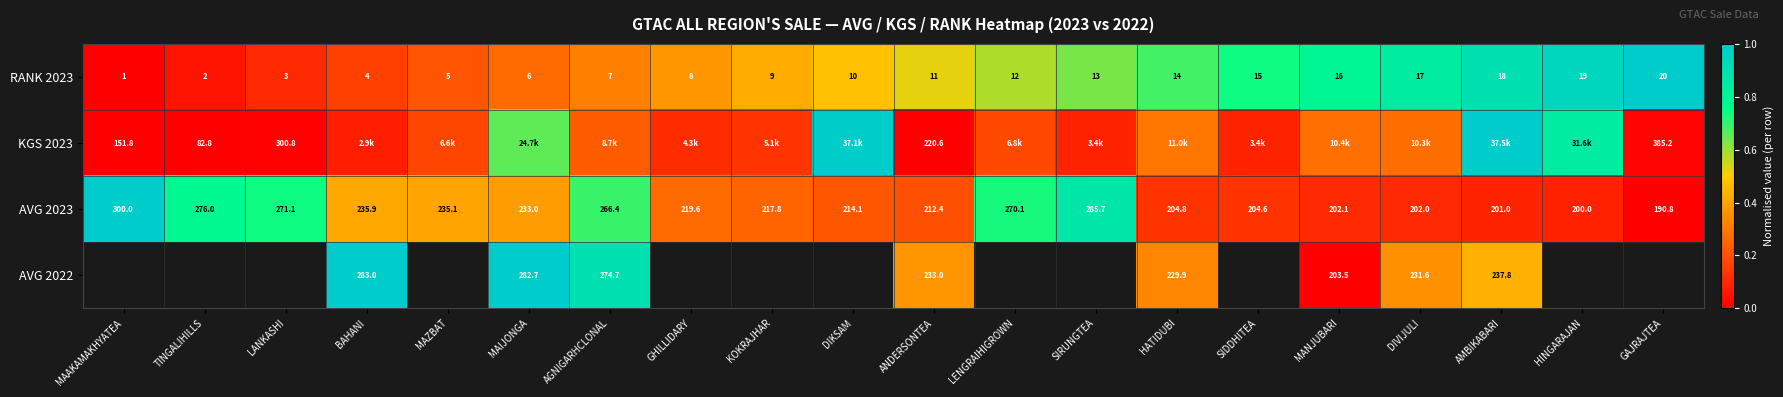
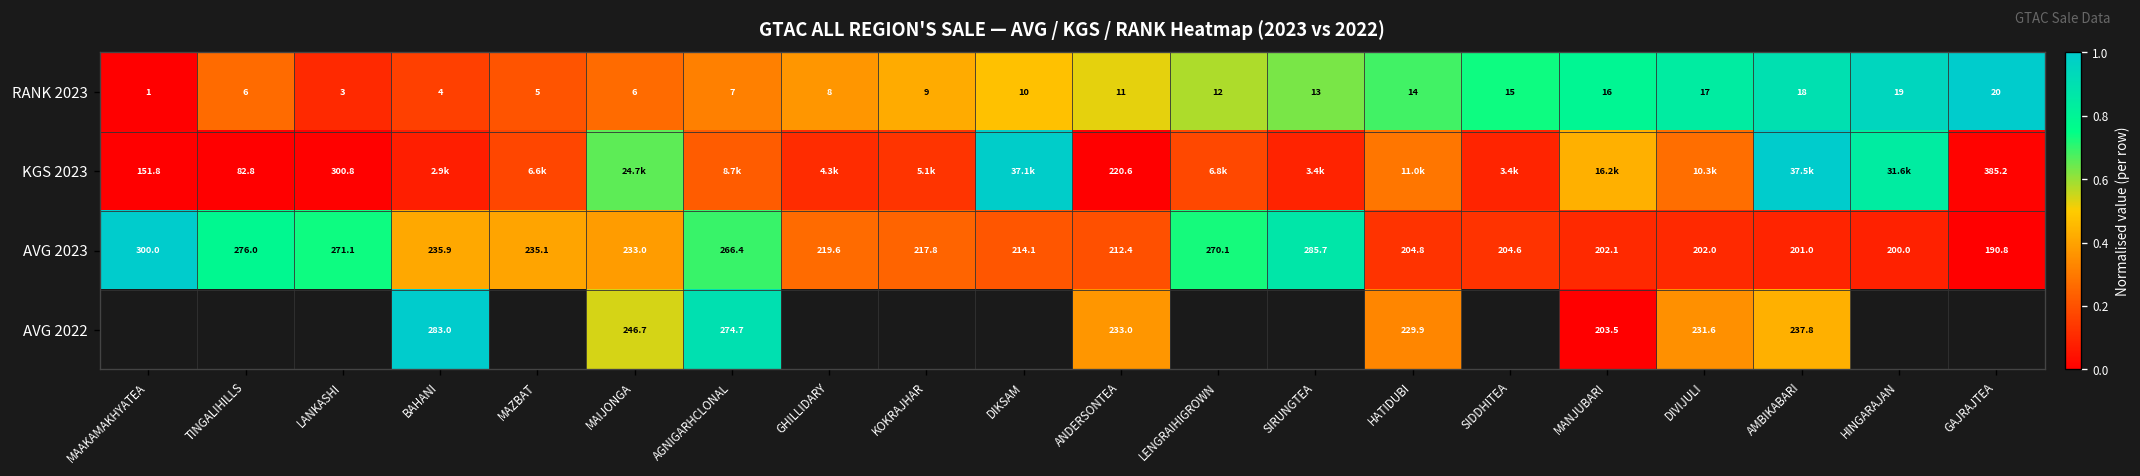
RANK 2023, TINGALIHILLS: 2 -> 6
KGS 2023, MANJUBARI: 10.4k -> 16.2k
AVG 2022, MAIJONGA: 282.7 -> 246.7
